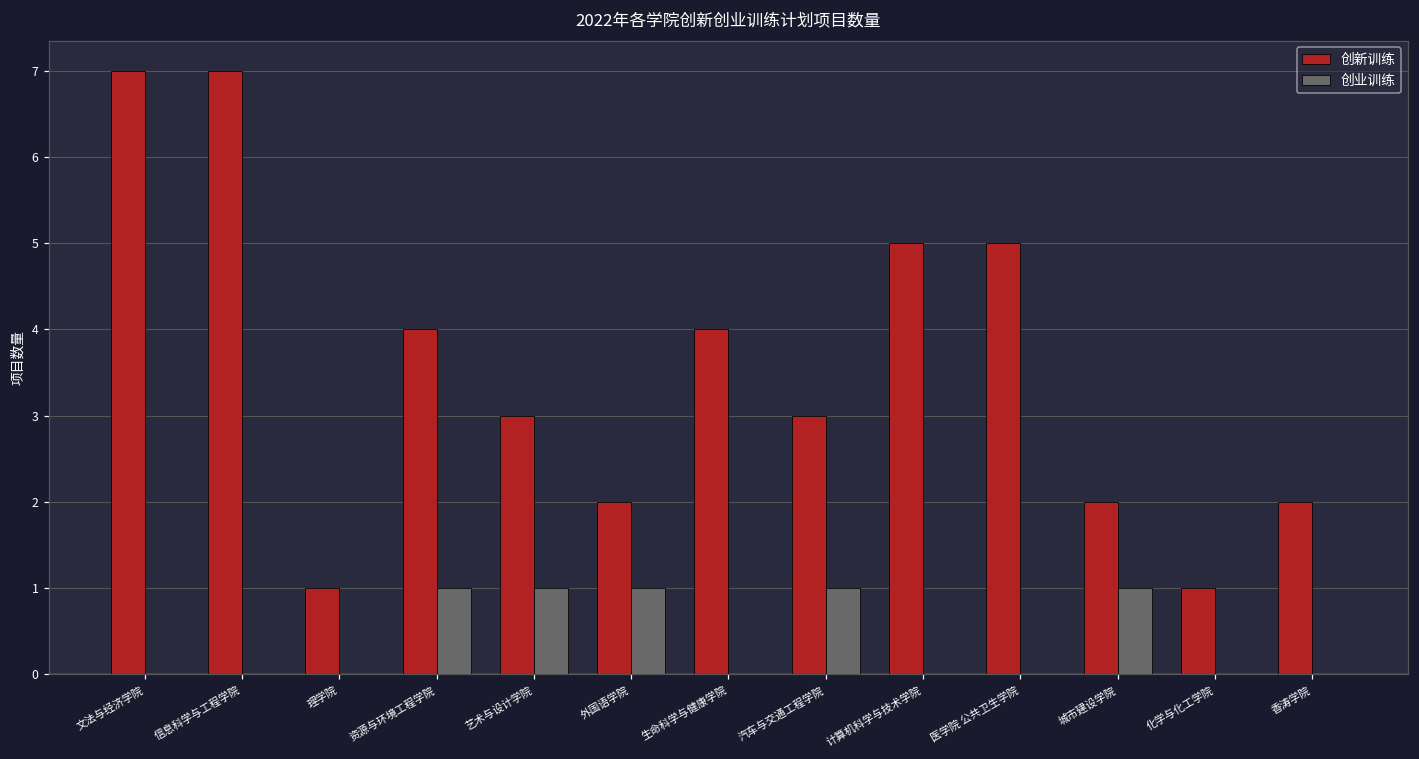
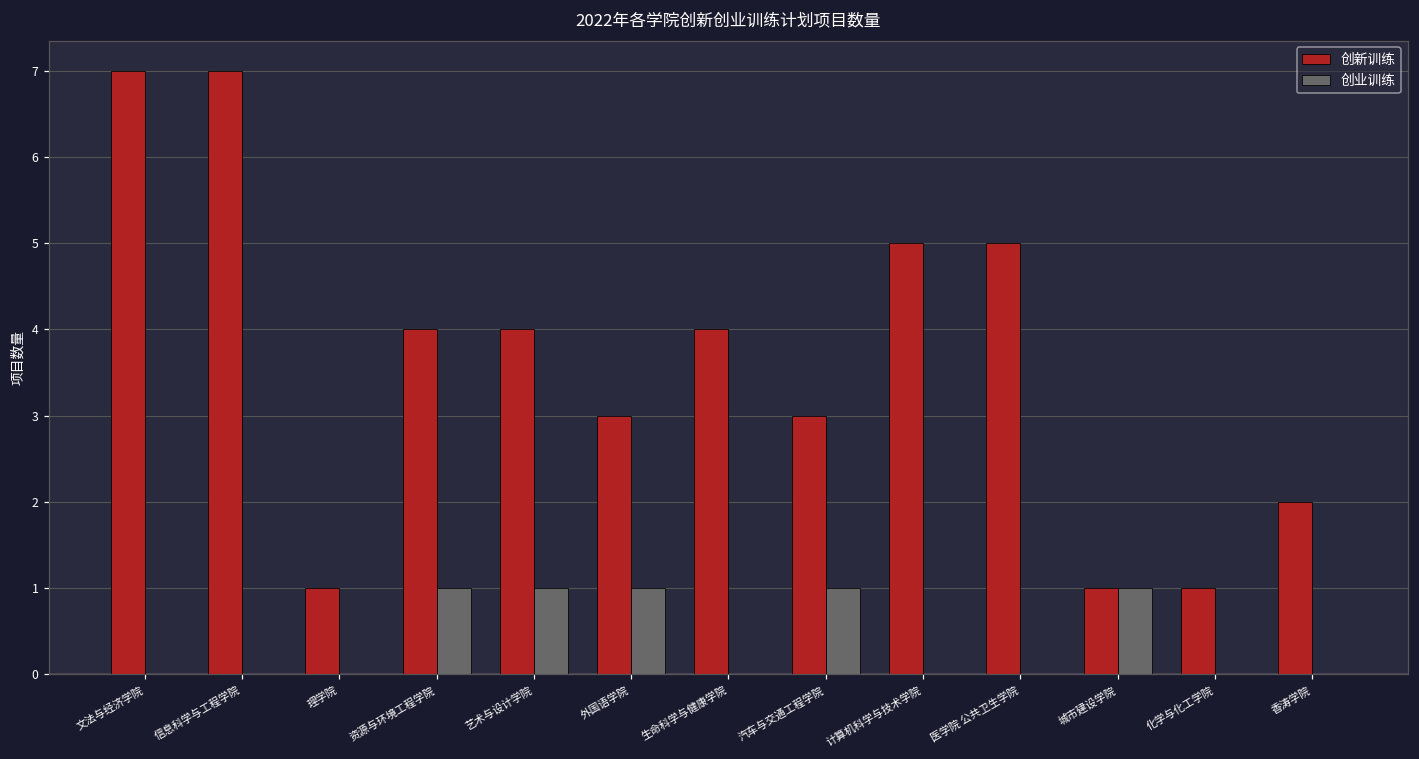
创新训练, 艺术与设计学院: 3 -> 4
创新训练, 外国语学院: 2 -> 3
创新训练, 城市建设学院: 2 -> 1
